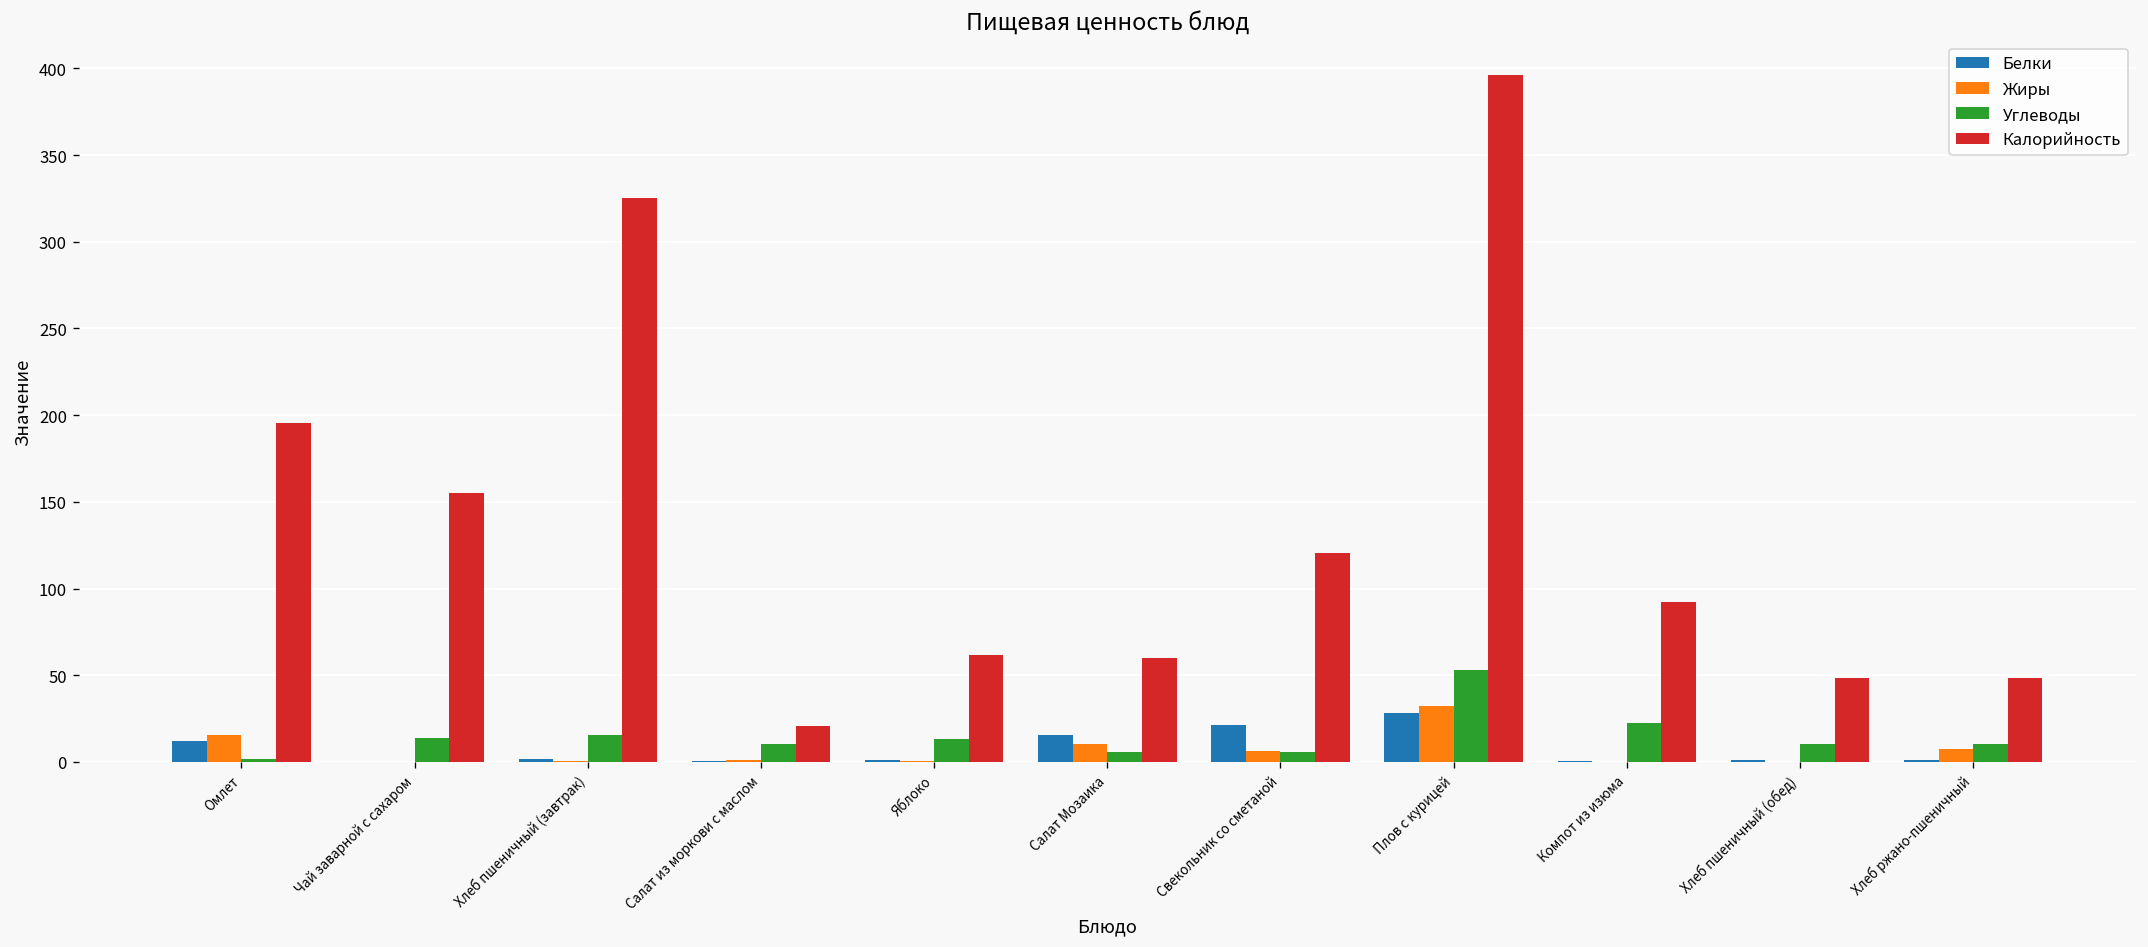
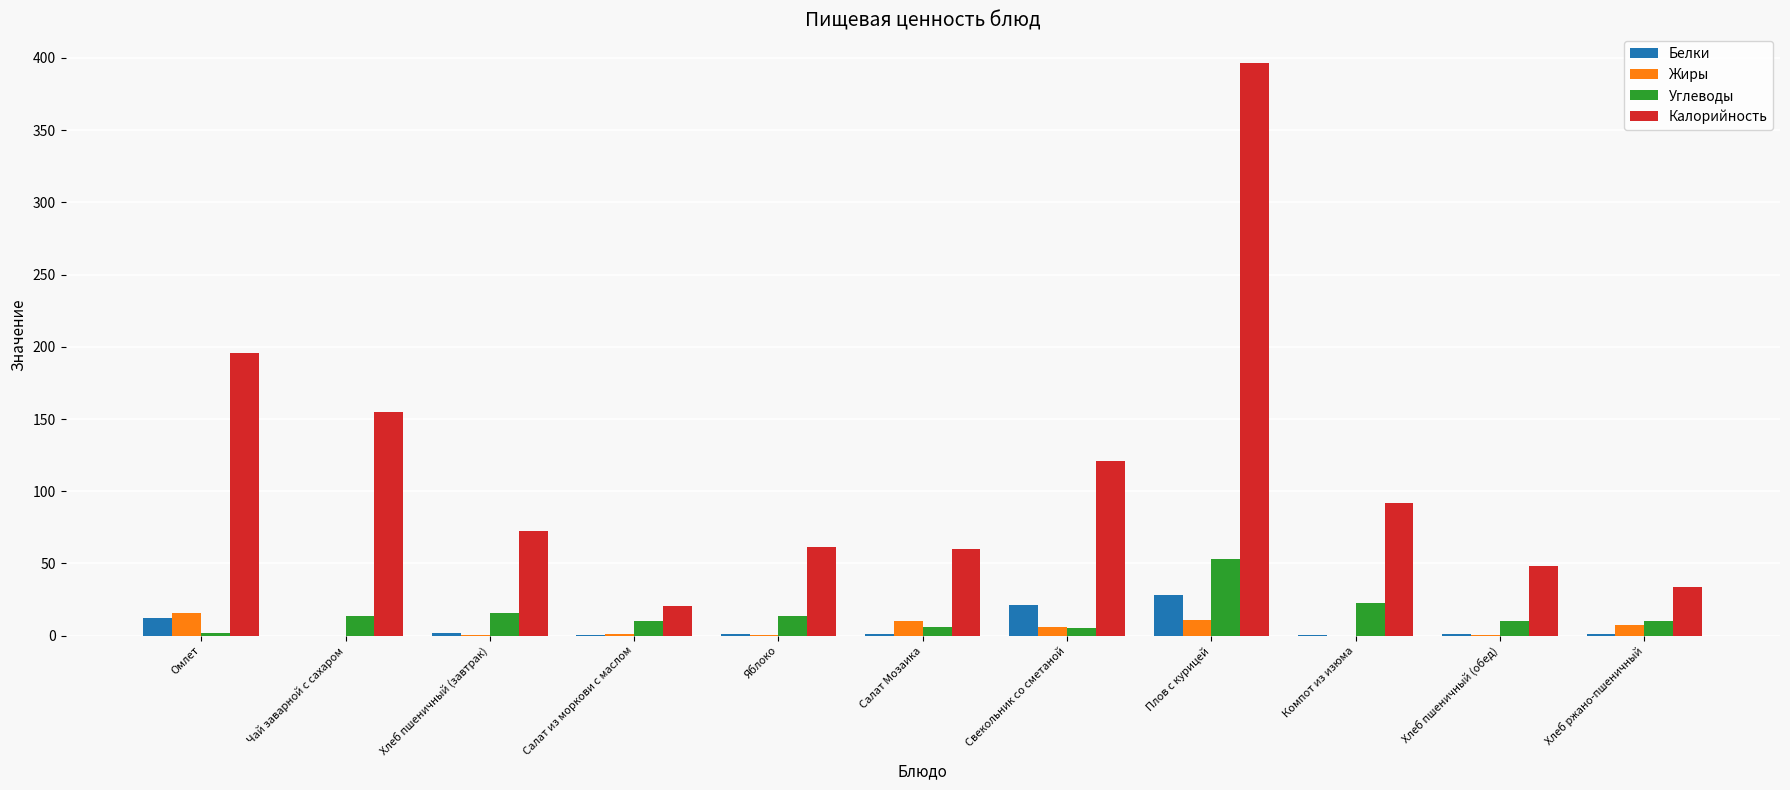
Калорийность, Хлеб пшеничный (завтрак): 325 -> 72
Белки, Салат Мозаика: 16 -> 1
Жиры, Плов с курицей: 32 -> 11
Калорийность, Хлеб ржано-пшеничный: 48 -> 33
